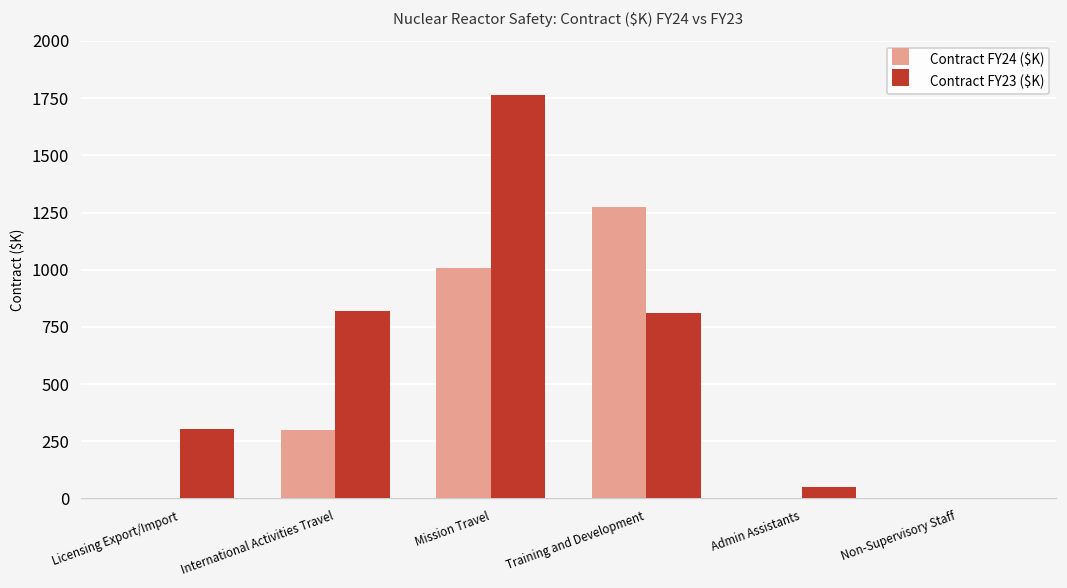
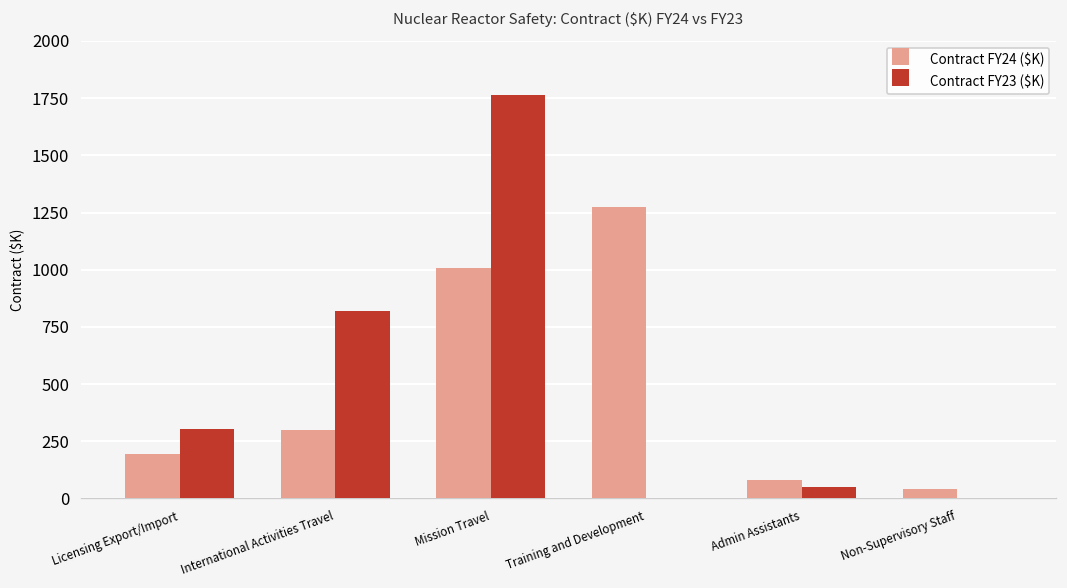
Contract FY24 ($K), Licensing Export/Import: 0 -> 190
Contract FY23 ($K), Training and Development: 810 -> 0
Contract FY24 ($K), Admin Assistants: 0 -> 80
Contract FY24 ($K), Non-Supervisory Staff: 0 -> 40
